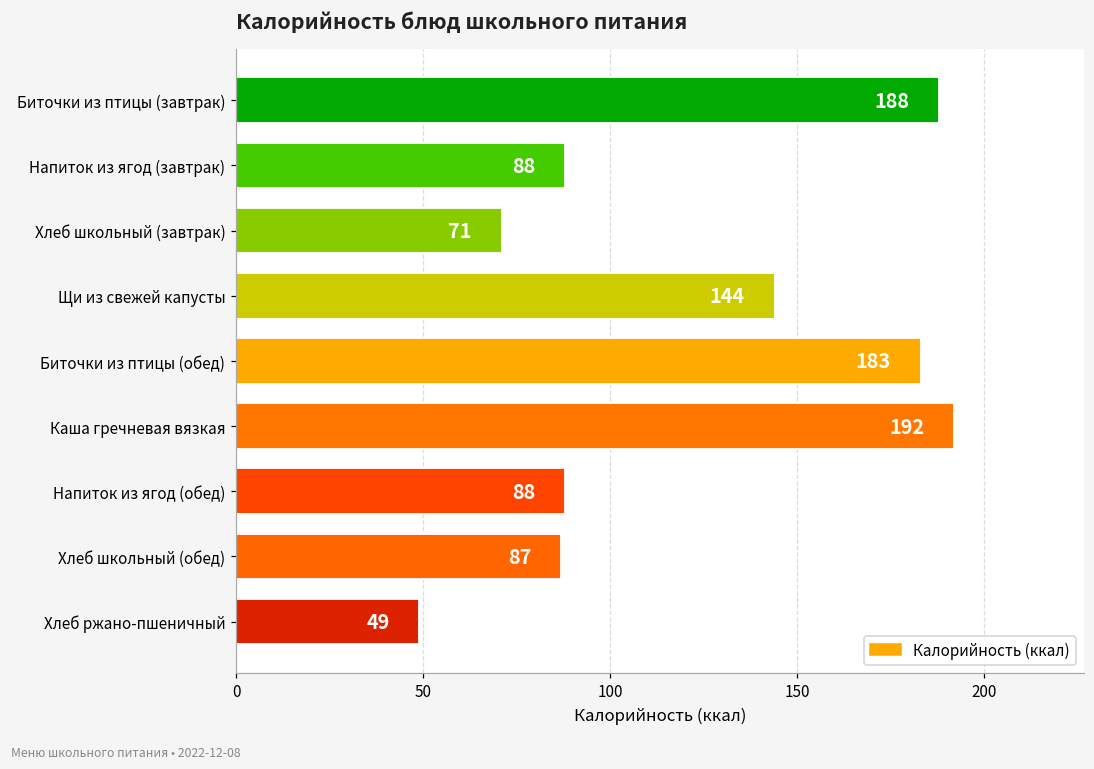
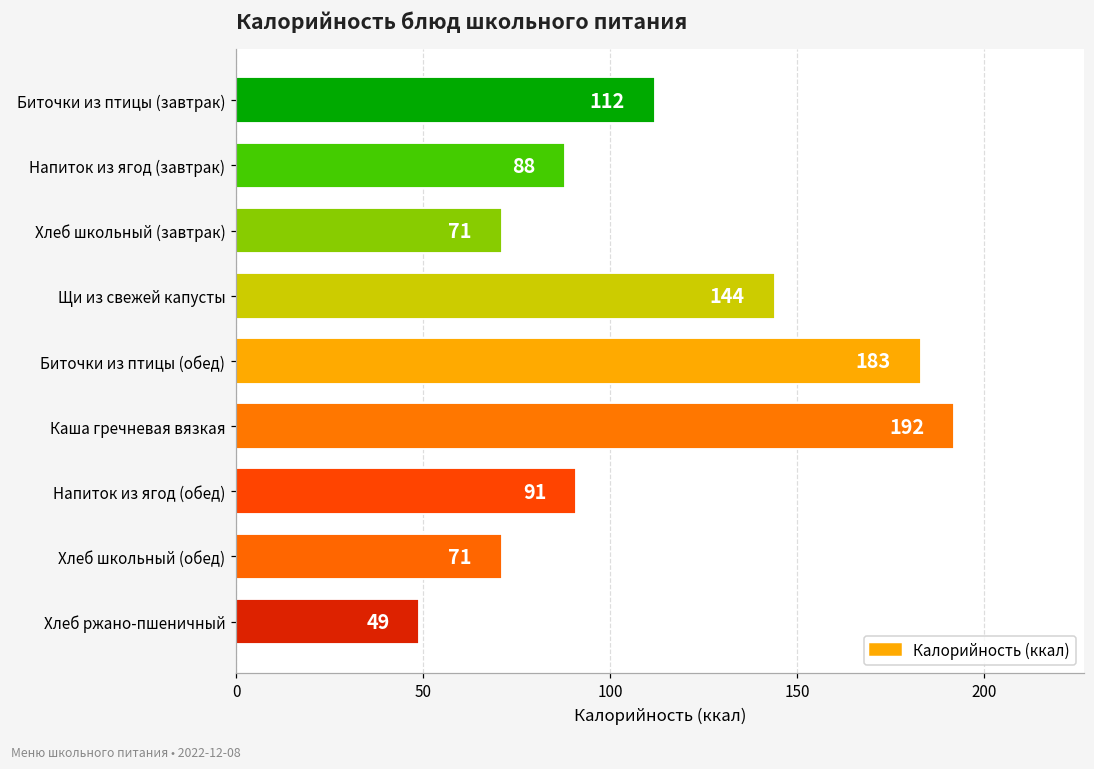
Биточки из птицы (завтрак): 188 -> 112
Напиток из ягод (обед): 88 -> 91
Хлеб школьный (обед): 87 -> 71
